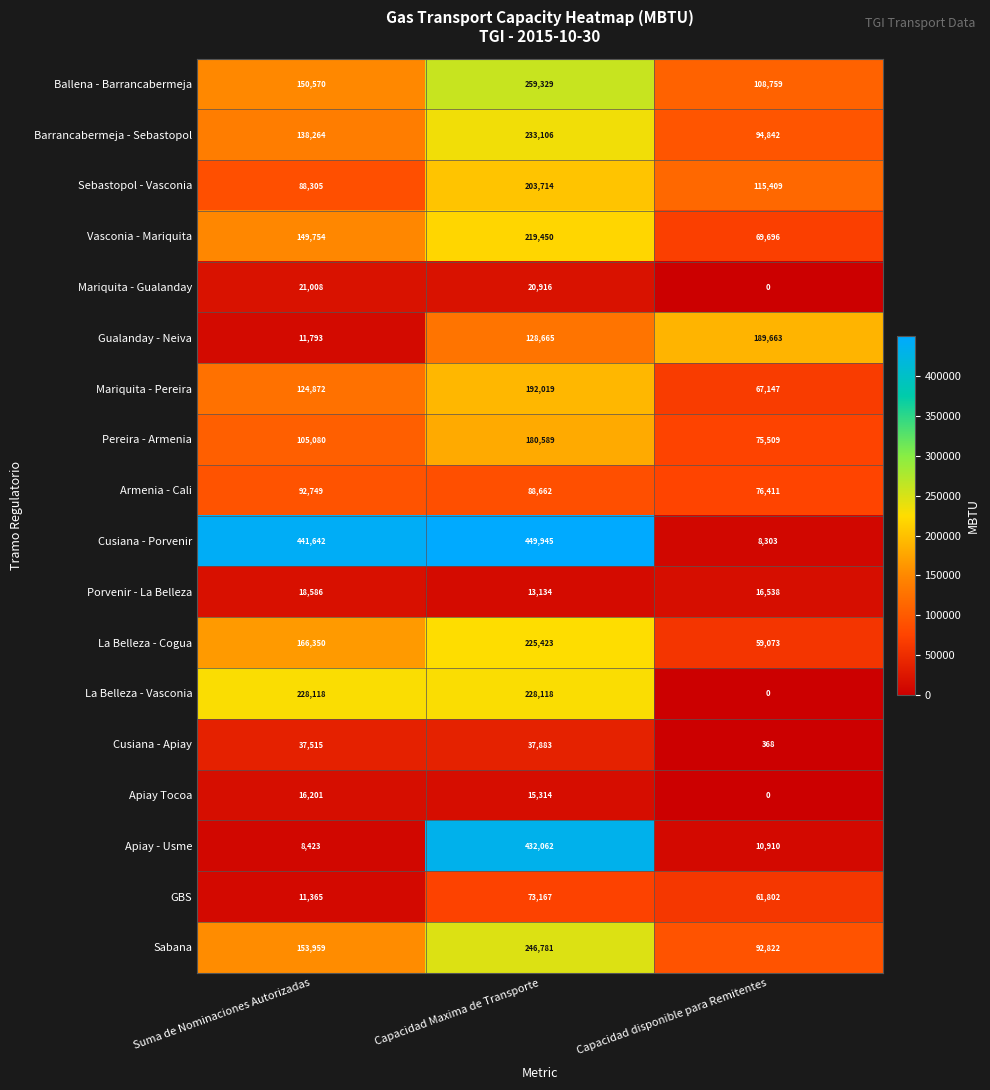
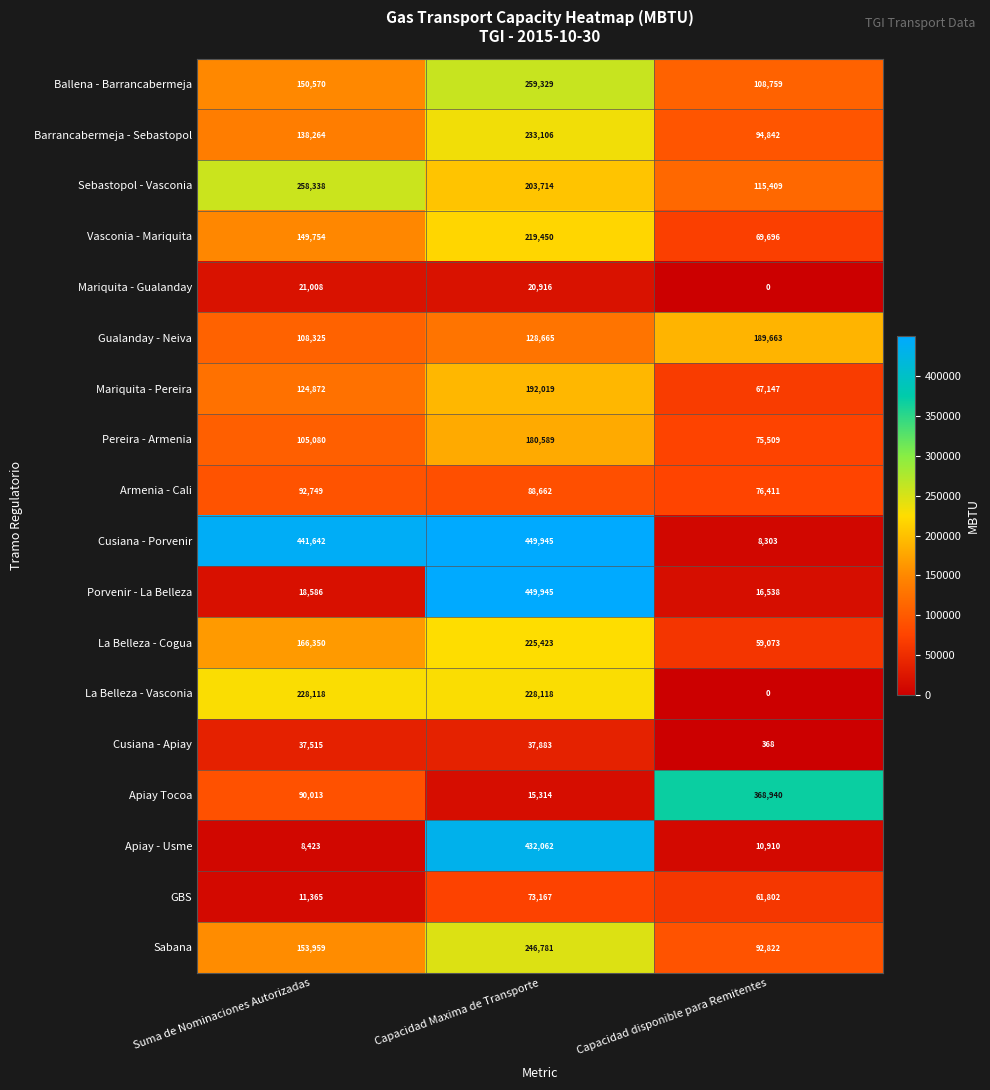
Sebastopol - Vasconia, Suma de Nominaciones Autorizadas: 88,305 -> 258,338
Gualanday - Neiva, Suma de Nominaciones Autorizadas: 11,793 -> 108,325
Porvenir - La Belleza, Capacidad Maxima de Transporte: 13,134 -> 449,945
Apiay Tocoa, Suma de Nominaciones Autorizadas: 16,201 -> 90,013
Apiay Tocoa, Capacidad disponible para Remitentes: 0 -> 368,940
